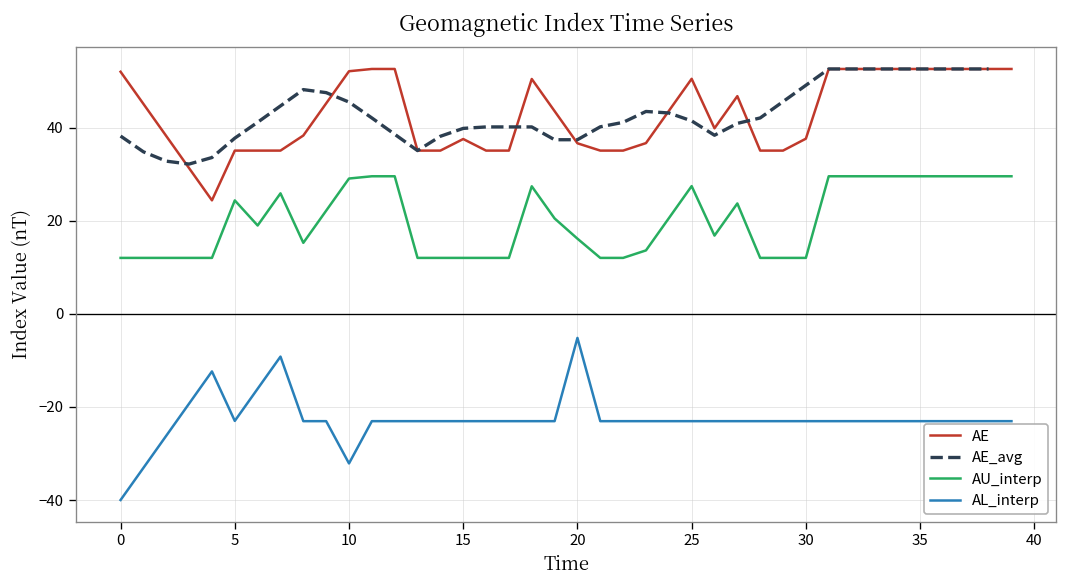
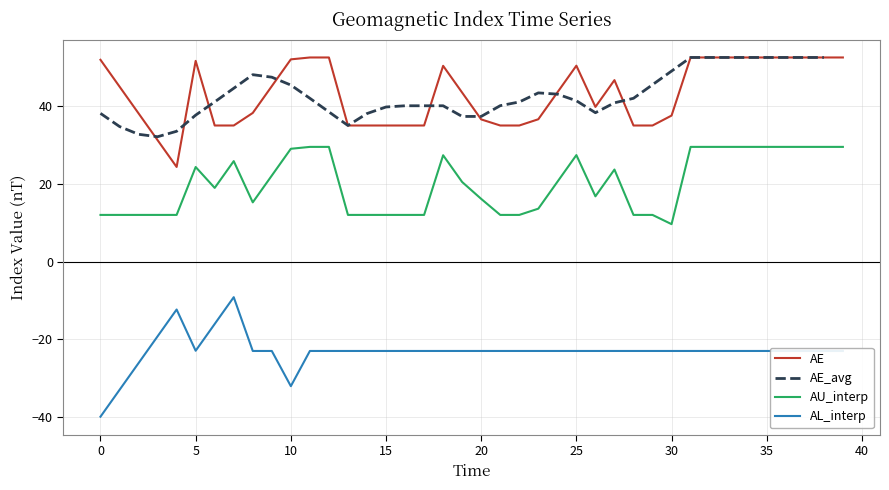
AE, 5: 35 -> 52
AE, 15: 38 -> 35
AL_interp, 20: -5 -> -23
AU_interp, 30: 12 -> 10
